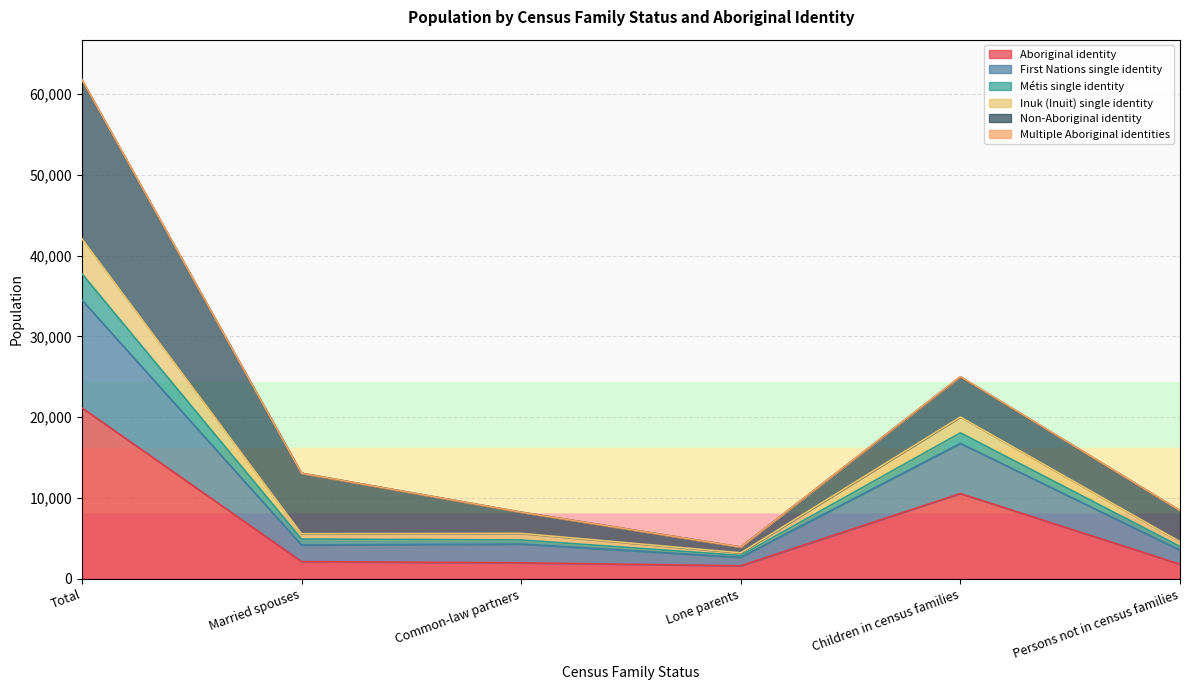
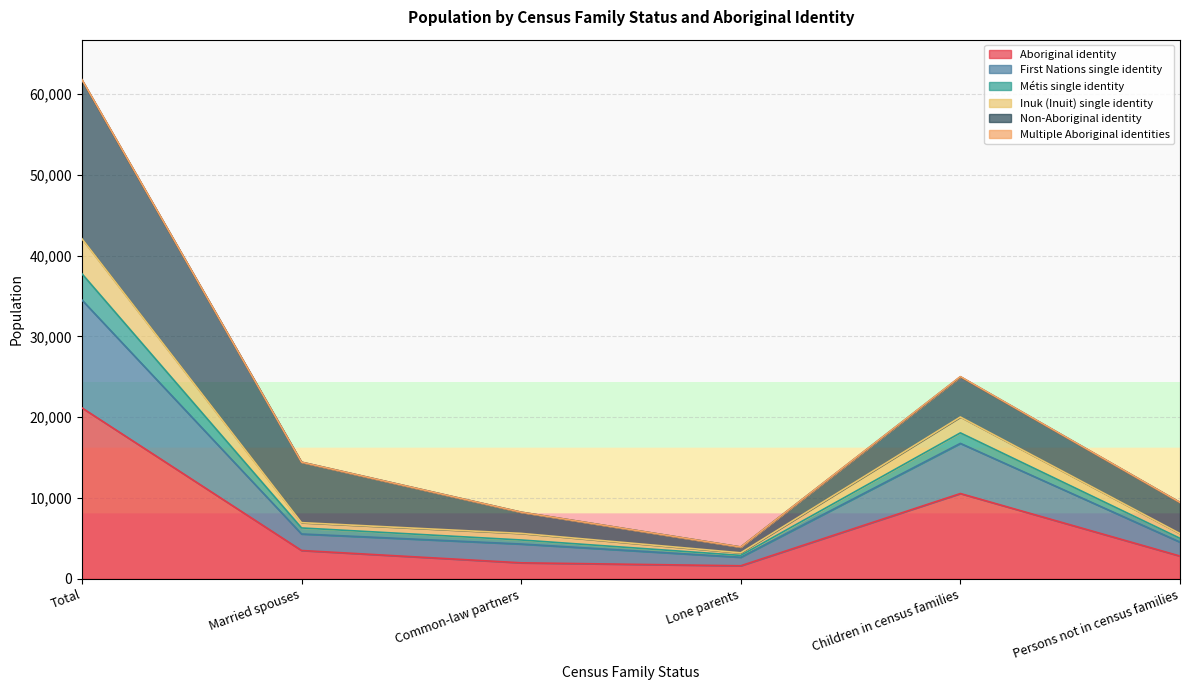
Aboriginal identity, Married spouses: 2,000 -> 4,000
Aboriginal identity, Persons not in census families: 2,000 -> 3,000
